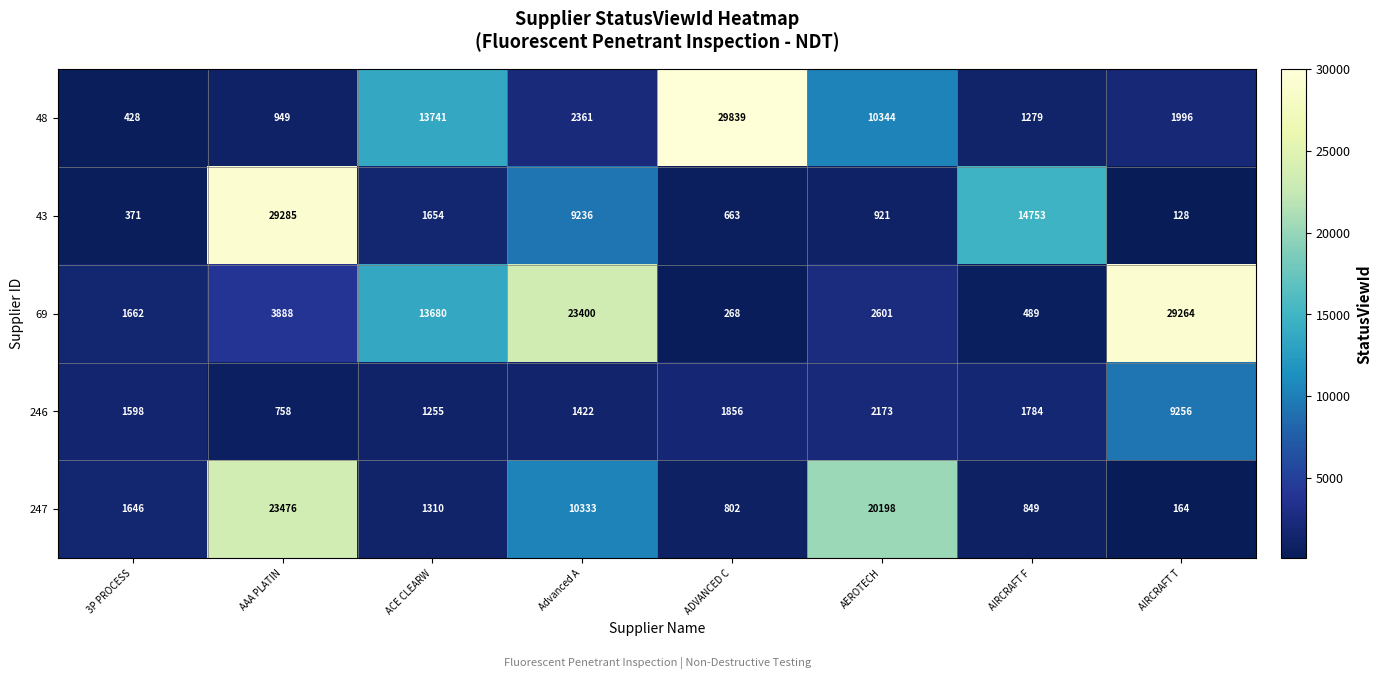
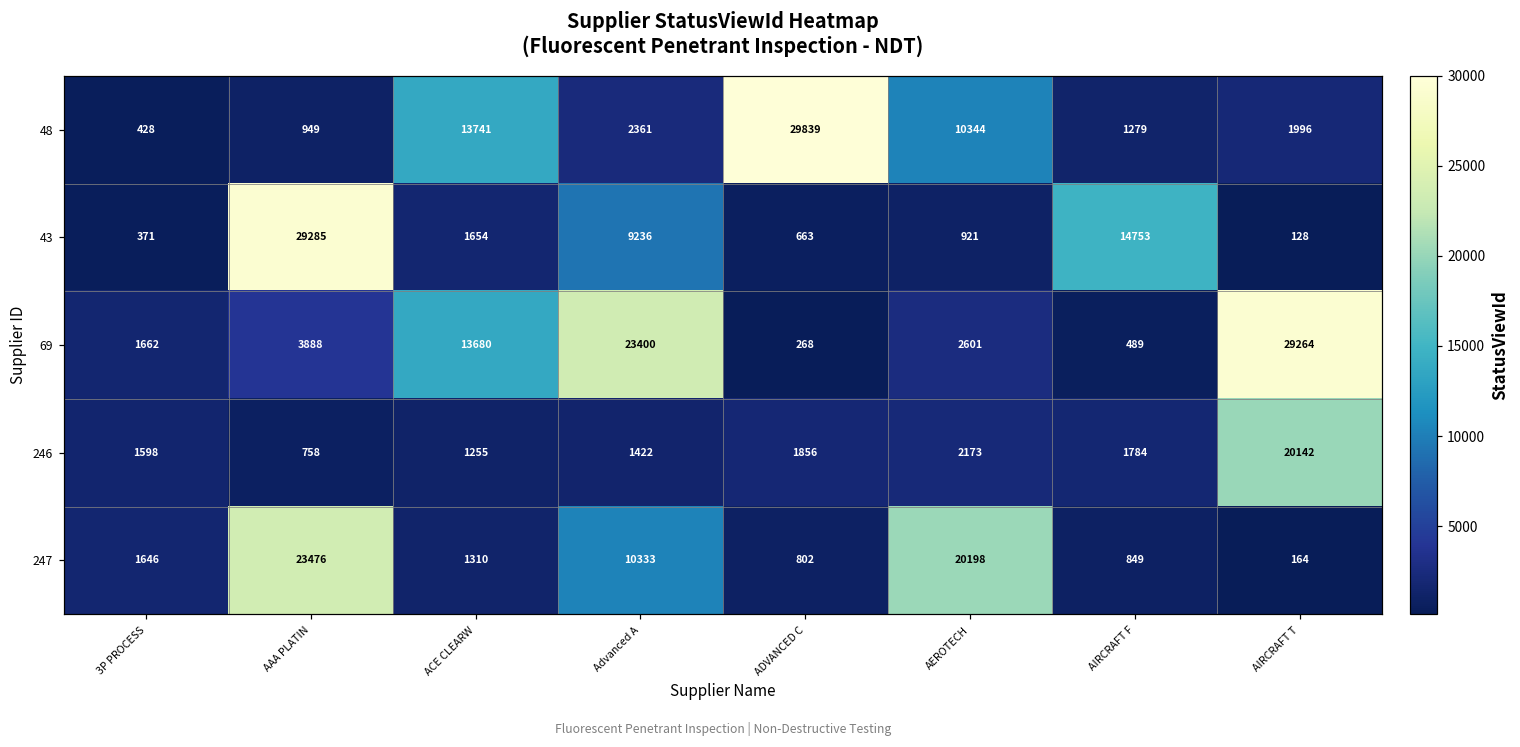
246, AIRCRAFT T: 9256 -> 20142
